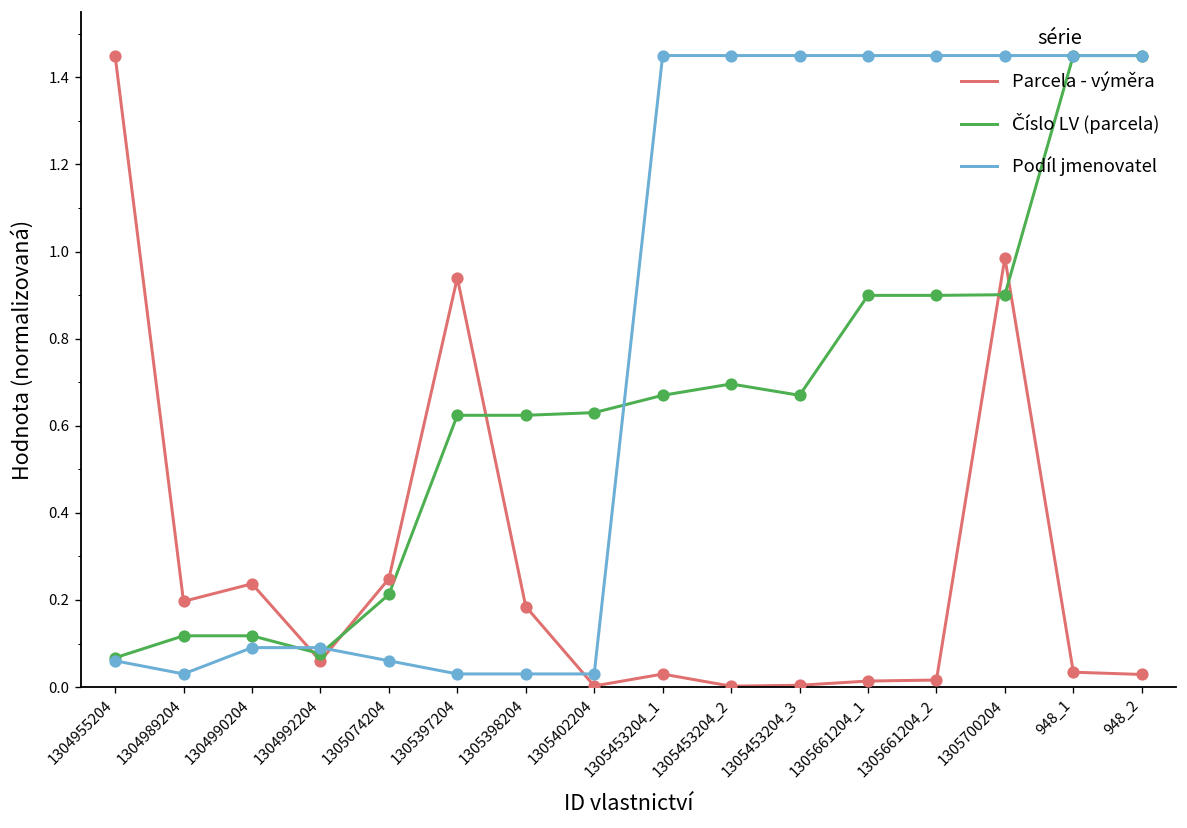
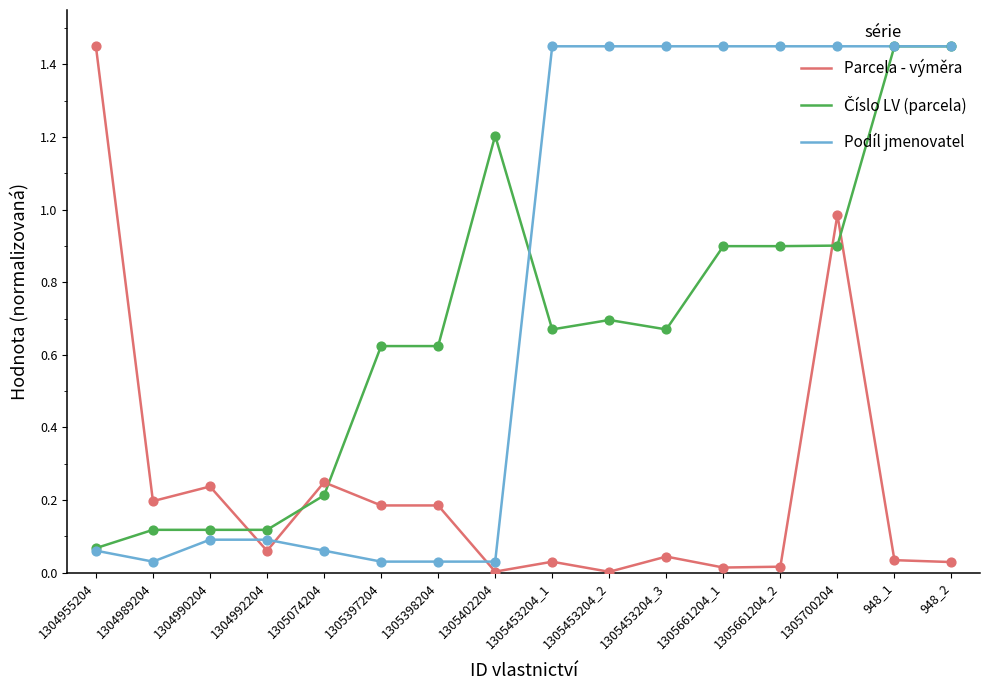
Číslo LV (parcela), 1304992204: 0.08 -> 0.12
Parcela - výměra, 1305397204: 0.94 -> 0.18
Číslo LV (parcela), 1305402204: 0.63 -> 1.20
Parcela - výměra, 1305453204_3: 0.00 -> 0.04
